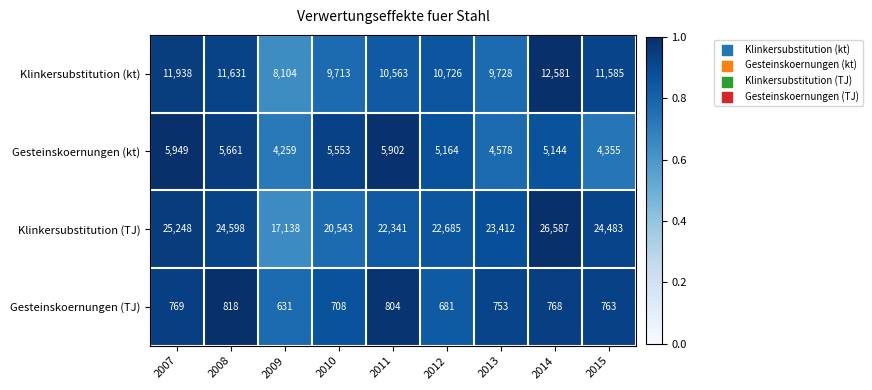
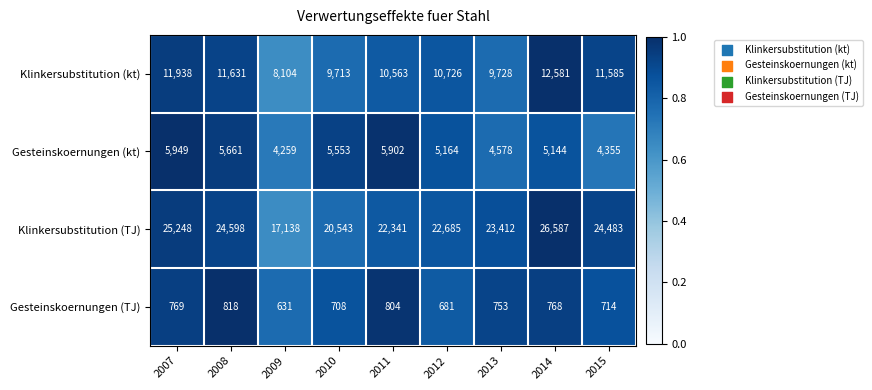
Gesteinskoernungen (TJ), 2015: 763 -> 714
